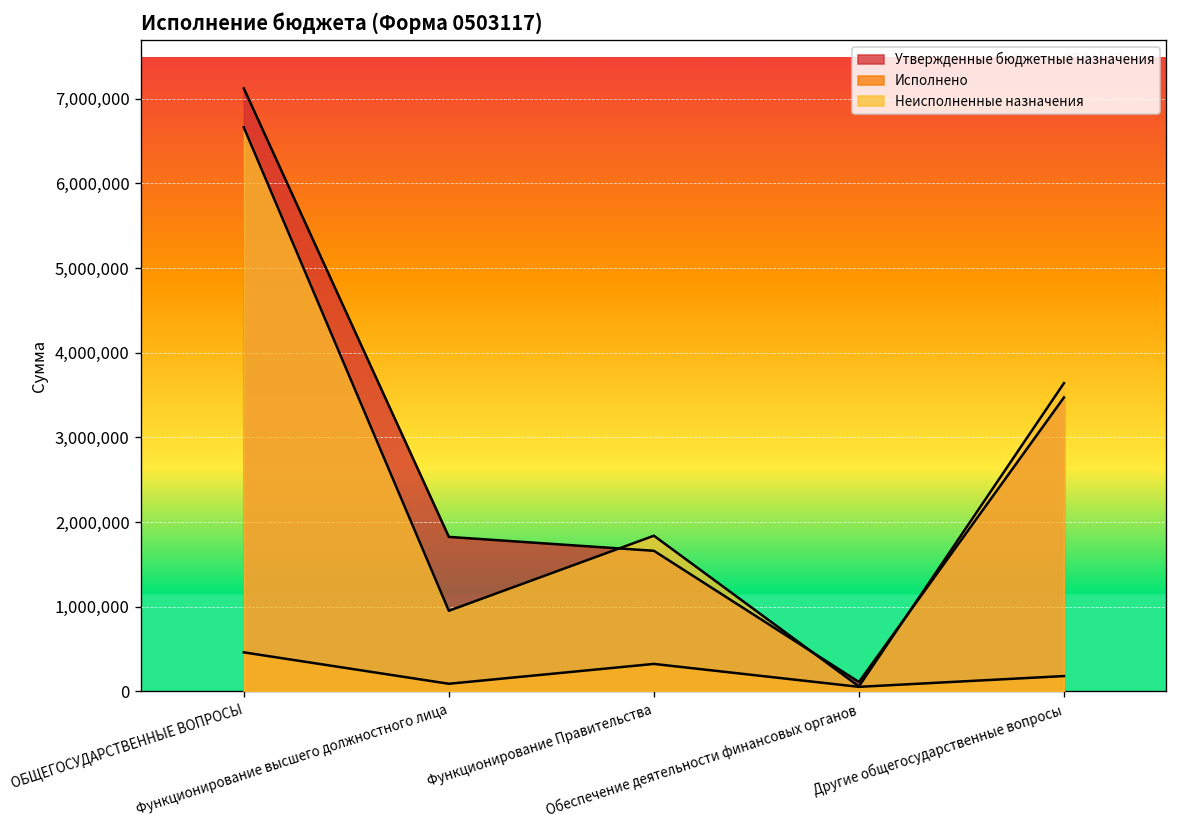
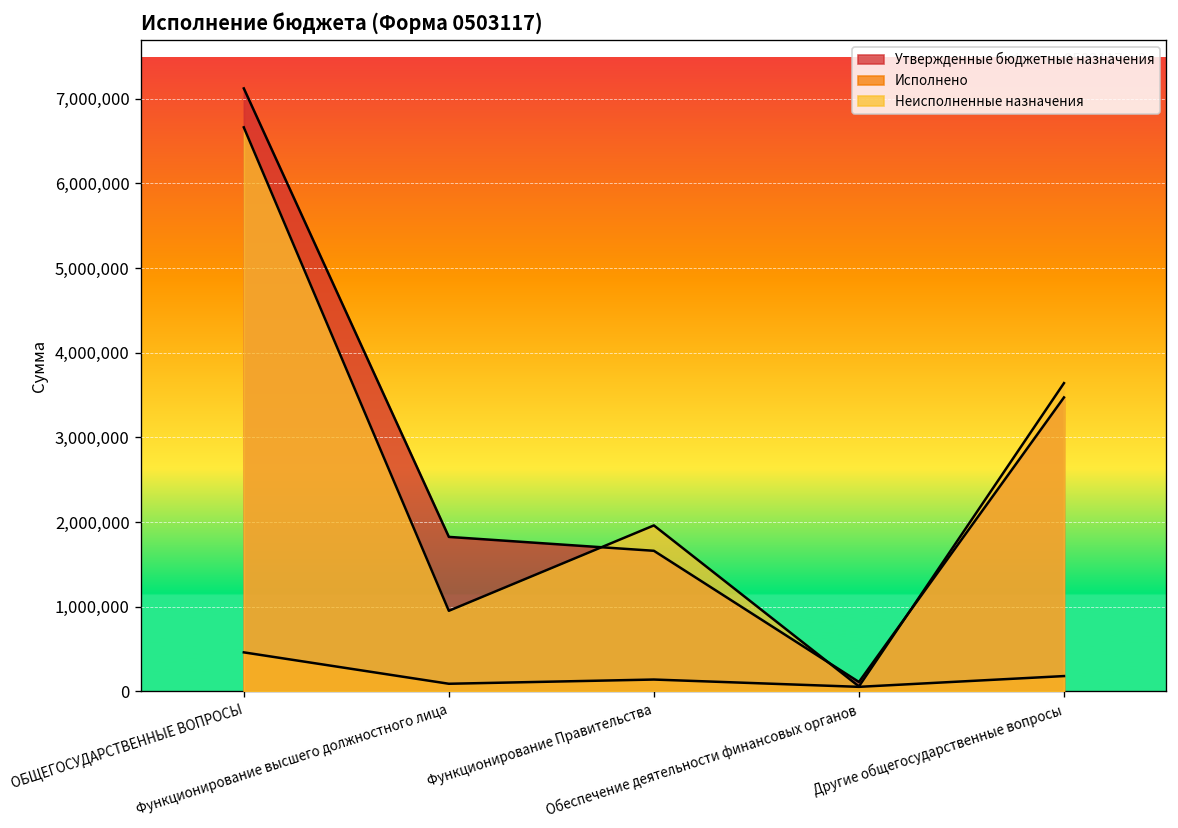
Исполнено, Функционирование Правительства: 300,000 -> 100,000
Неисполненные назначения, Функционирование Правительства: 1,800,000 -> 2,000,000
